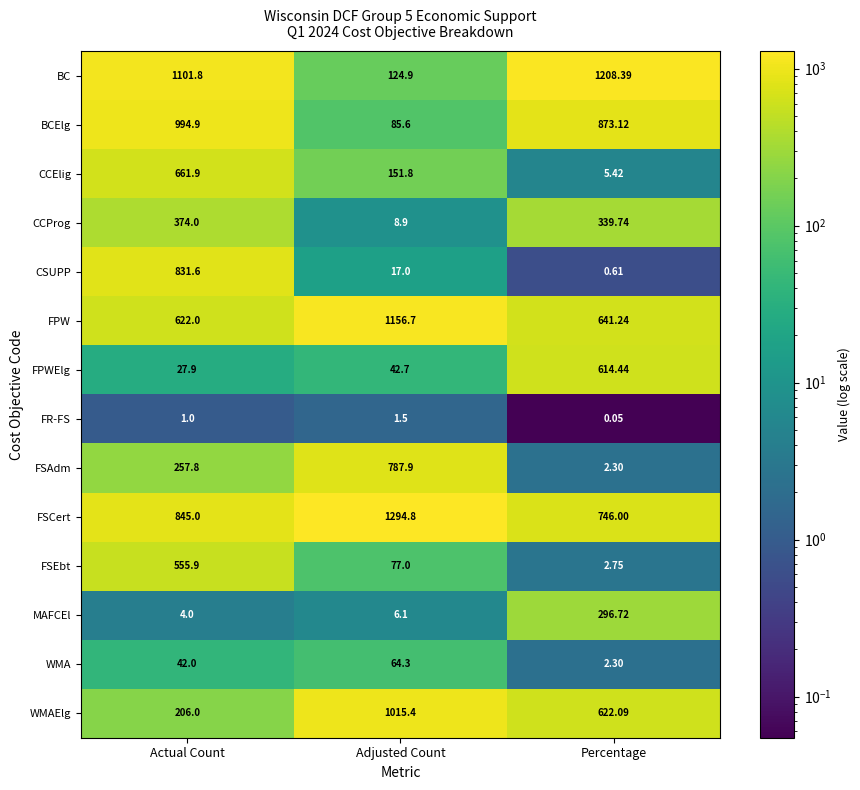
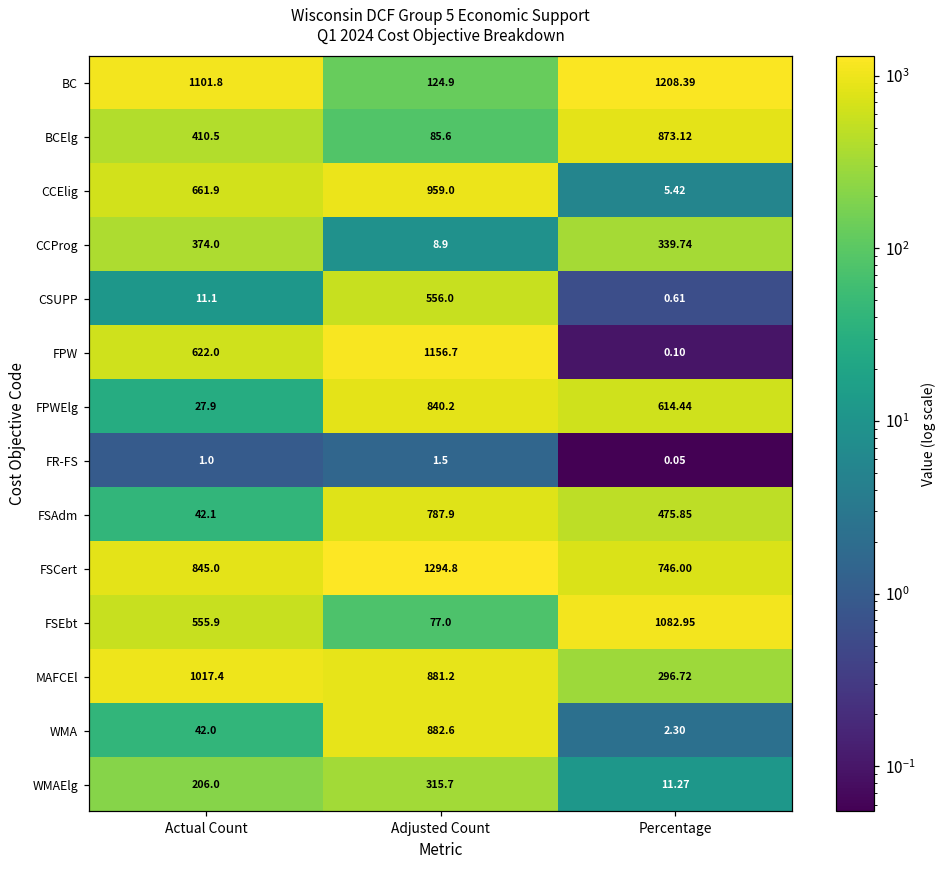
BCElg, Actual Count: 994.9 -> 410.5
CCElig, Adjusted Count: 151.8 -> 959.0
CSUPP, Actual Count: 831.6 -> 11.1
CSUPP, Adjusted Count: 17.0 -> 556.0
FPW, Percentage: 641.24 -> 0.10
FPWElg, Adjusted Count: 42.7 -> 840.2
FSAdm, Actual Count: 257.8 -> 42.1
FSAdm, Percentage: 2.30 -> 475.85
FSEbt, Percentage: 2.75 -> 1082.95
MAFCEl, Actual Count: 4.0 -> 1017.4
MAFCEl, Adjusted Count: 6.1 -> 881.2
WMA, Adjusted Count: 64.3 -> 882.6
WMAElg, Adjusted Count: 1015.4 -> 315.7
WMAElg, Percentage: 622.09 -> 11.27
